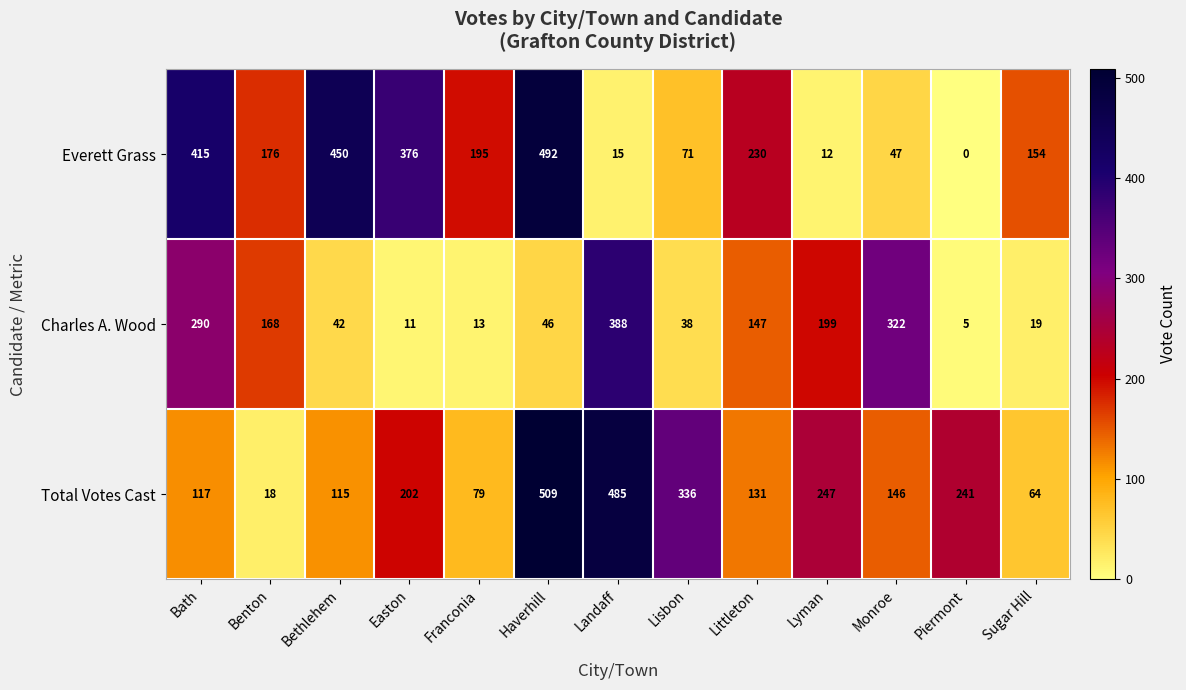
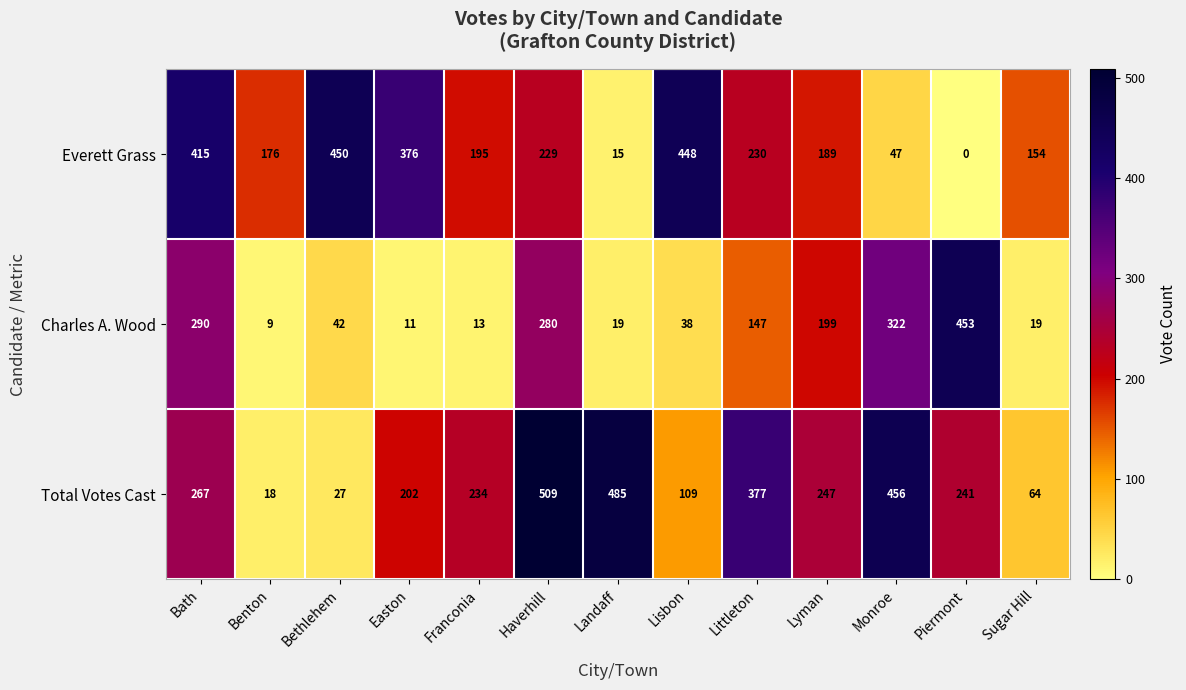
Everett Grass, Haverhill: 492 -> 229
Everett Grass, Lisbon: 71 -> 448
Everett Grass, Lyman: 12 -> 189
Charles A. Wood, Benton: 168 -> 9
Charles A. Wood, Haverhill: 46 -> 280
Charles A. Wood, Landaff: 388 -> 19
Charles A. Wood, Piermont: 5 -> 453
Total Votes Cast, Bath: 117 -> 267
Total Votes Cast, Bethlehem: 115 -> 27
Total Votes Cast, Franconia: 79 -> 234
Total Votes Cast, Lisbon: 336 -> 109
Total Votes Cast, Littleton: 131 -> 377
Total Votes Cast, Monroe: 146 -> 456
